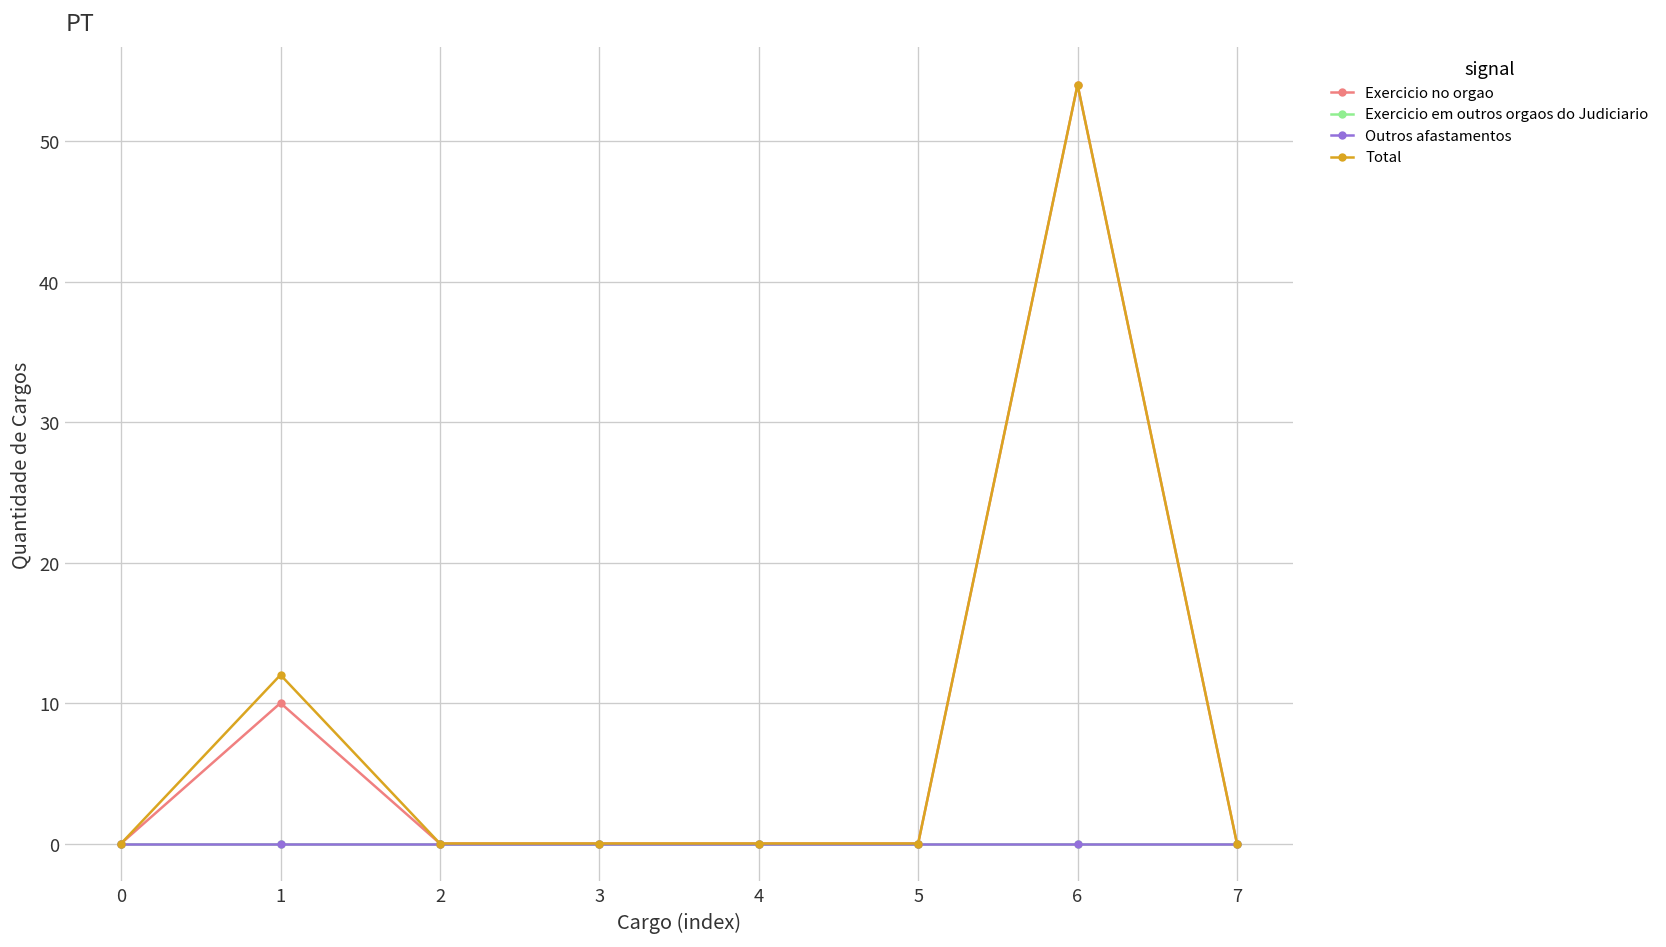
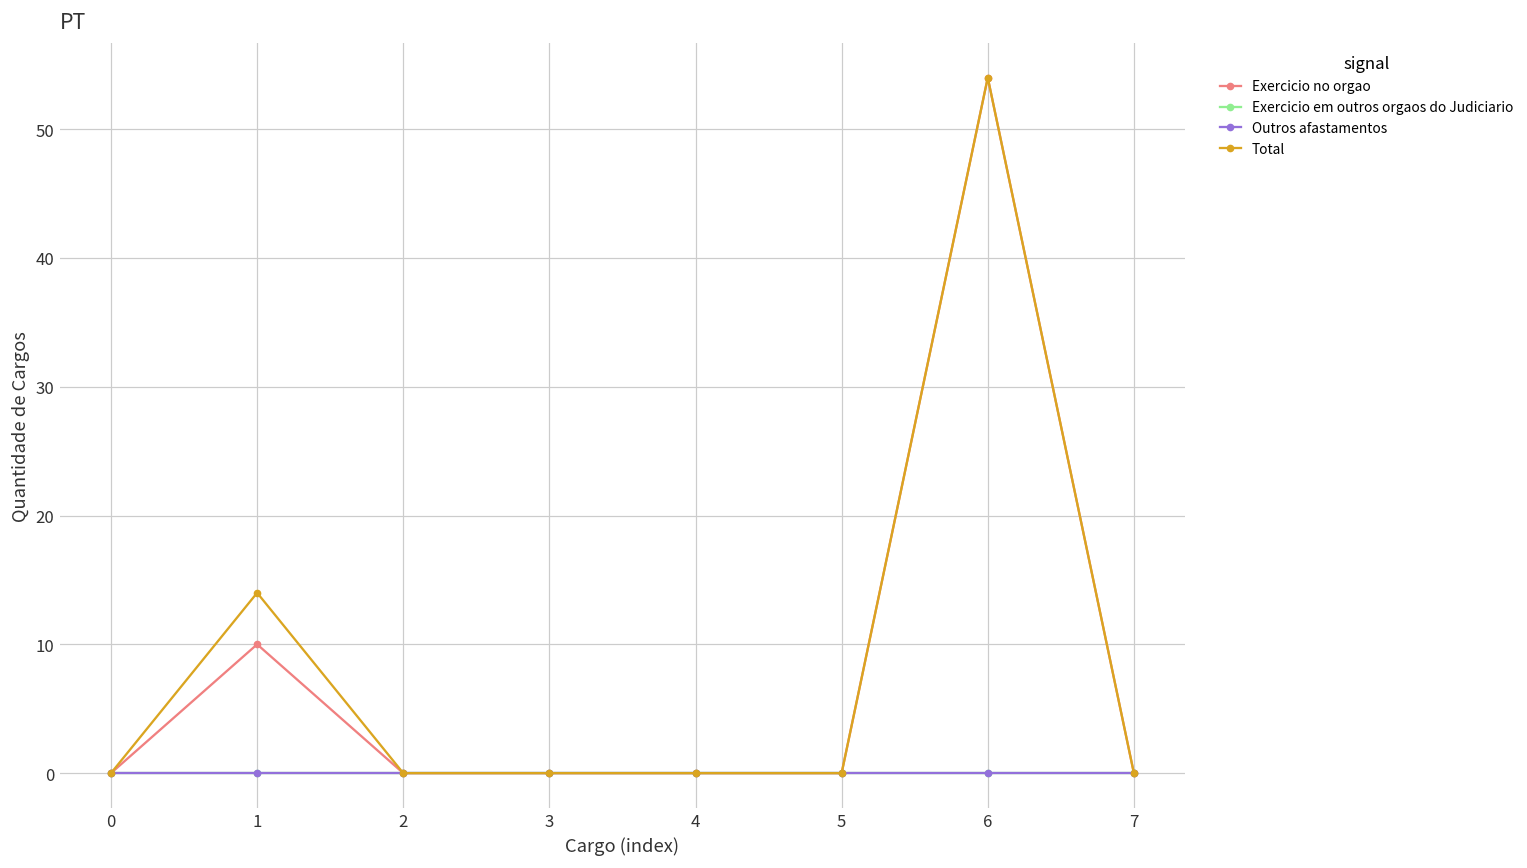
Total, 1: 12 -> 14
